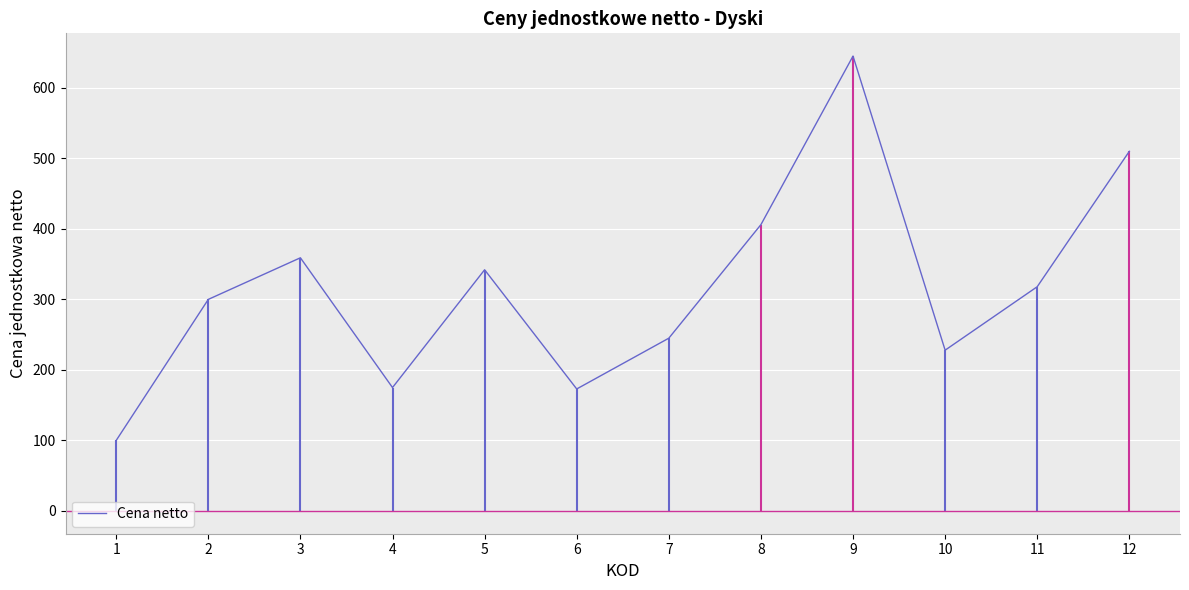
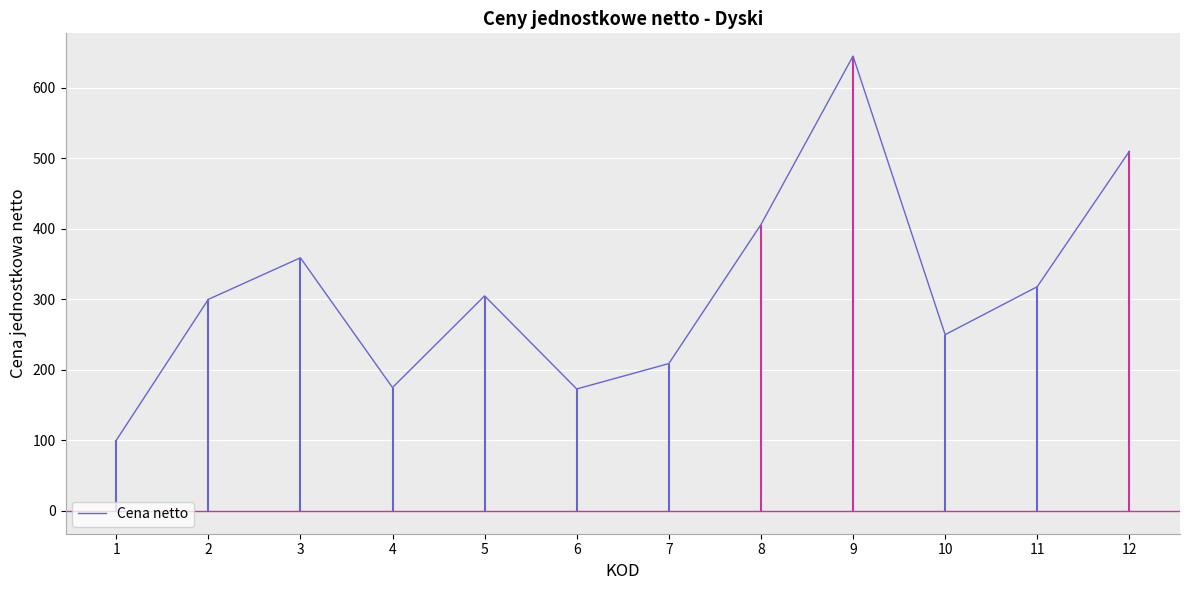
5: 340 -> 310
7: 250 -> 210
10: 230 -> 250
